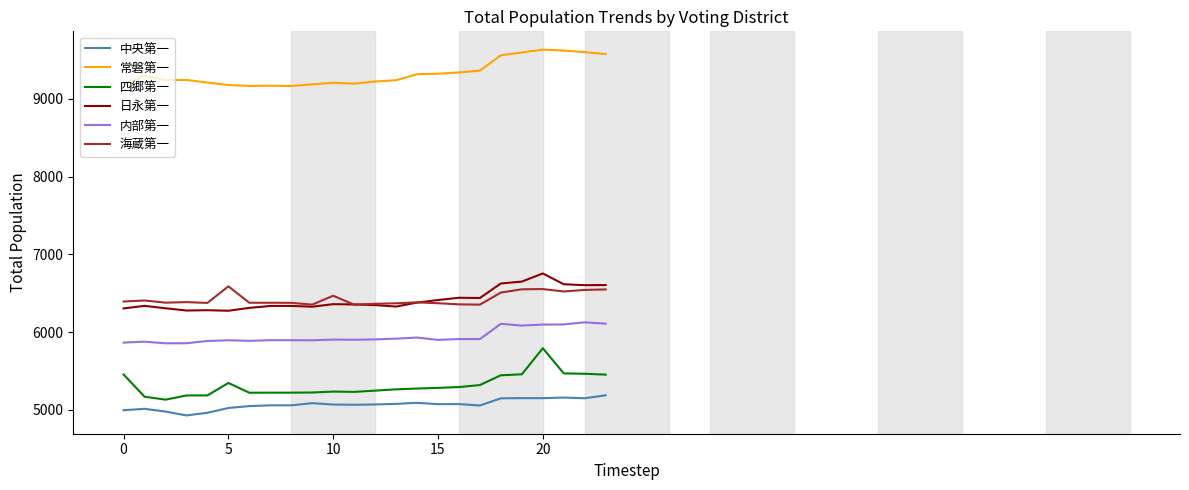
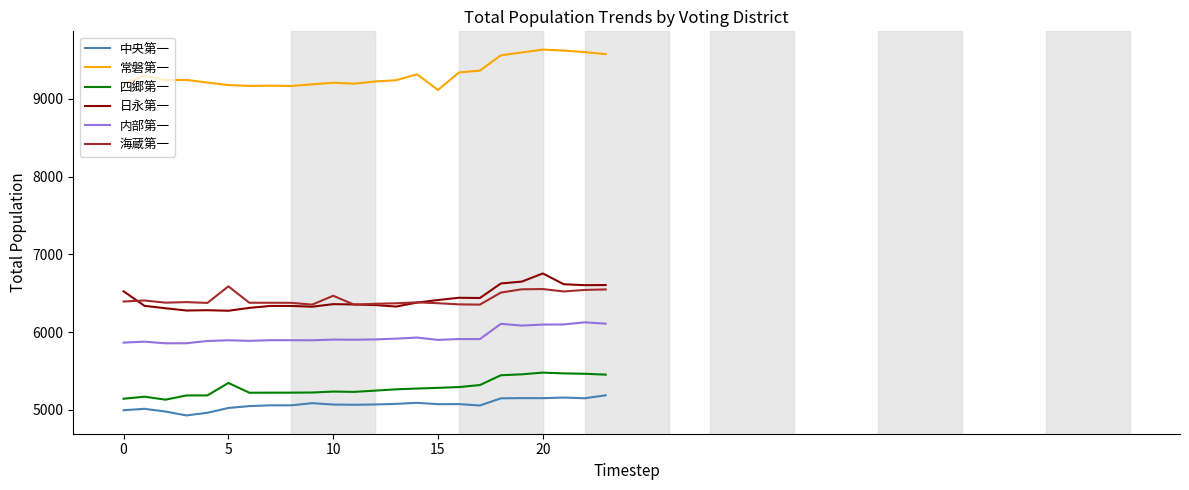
四郷第一, 0: 5500 -> 5100
日永第一, 0: 6300 -> 6500
常磐第一, 15: 9300 -> 9100
四郷第一, 20: 5800 -> 5500
